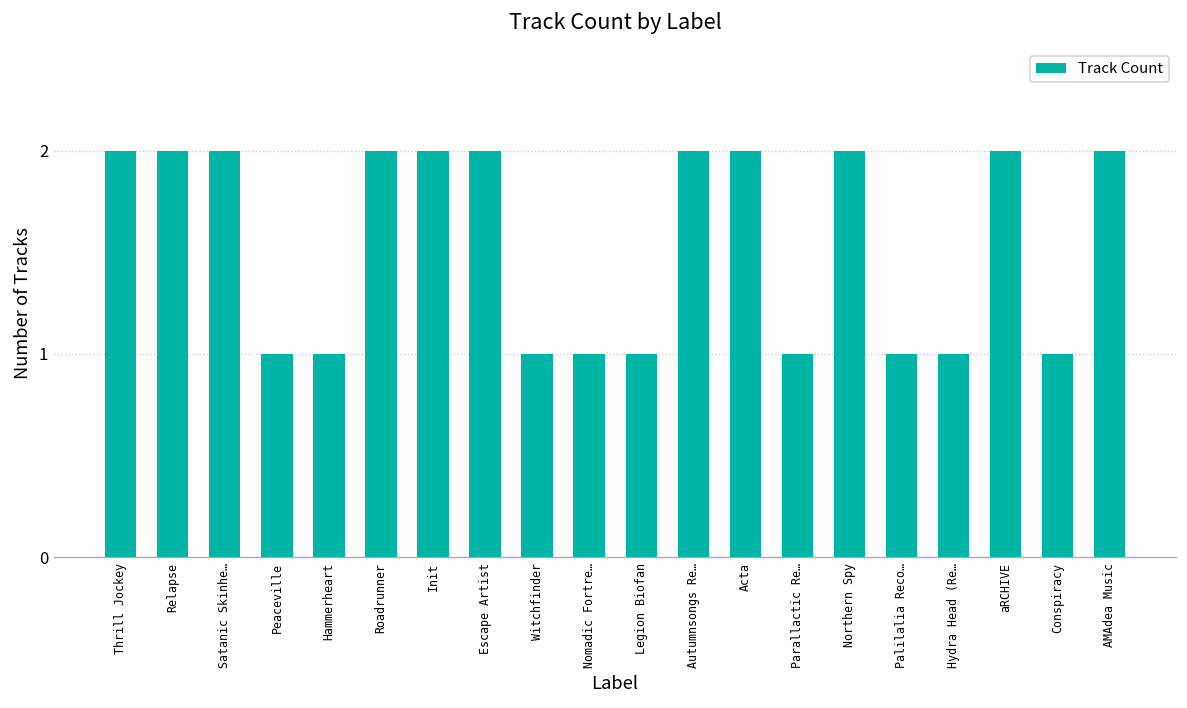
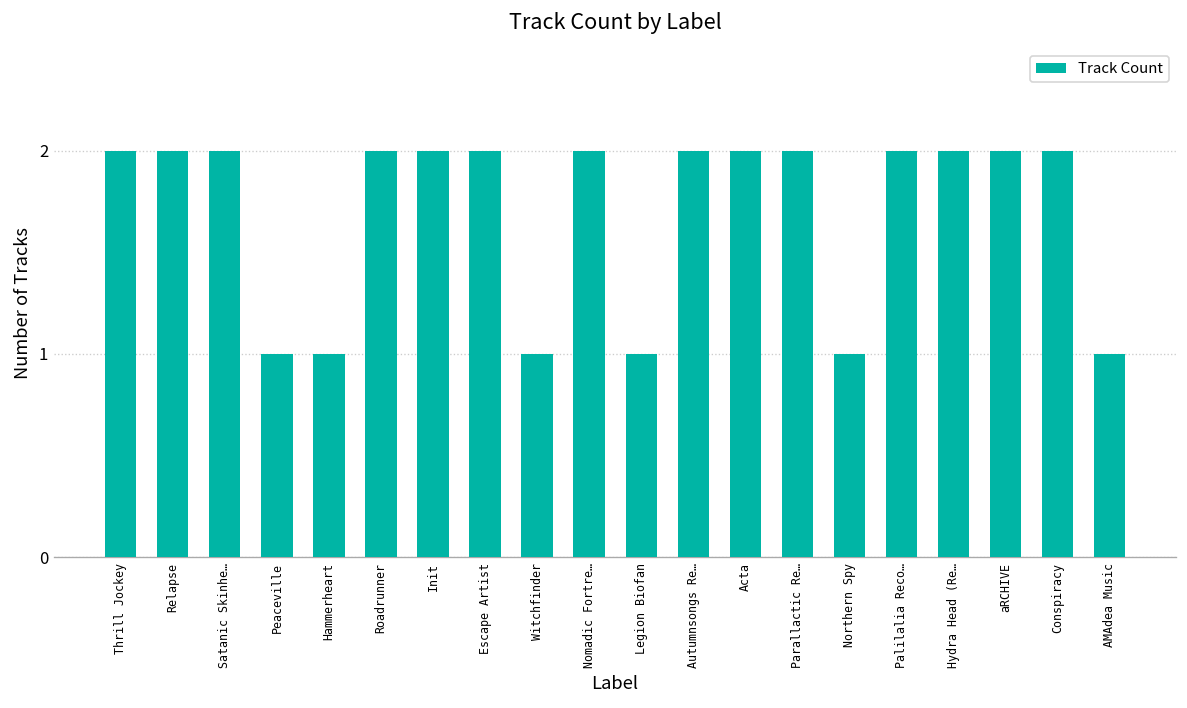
Nomadic Fortre…: 1 -> 2
Parallactic Re…: 1 -> 2
Northern Spy: 2 -> 1
Palilalia Reco…: 1 -> 2
Hydra Head (Re…: 1 -> 2
Conspiracy: 1 -> 2
AMAdea Music: 2 -> 1
